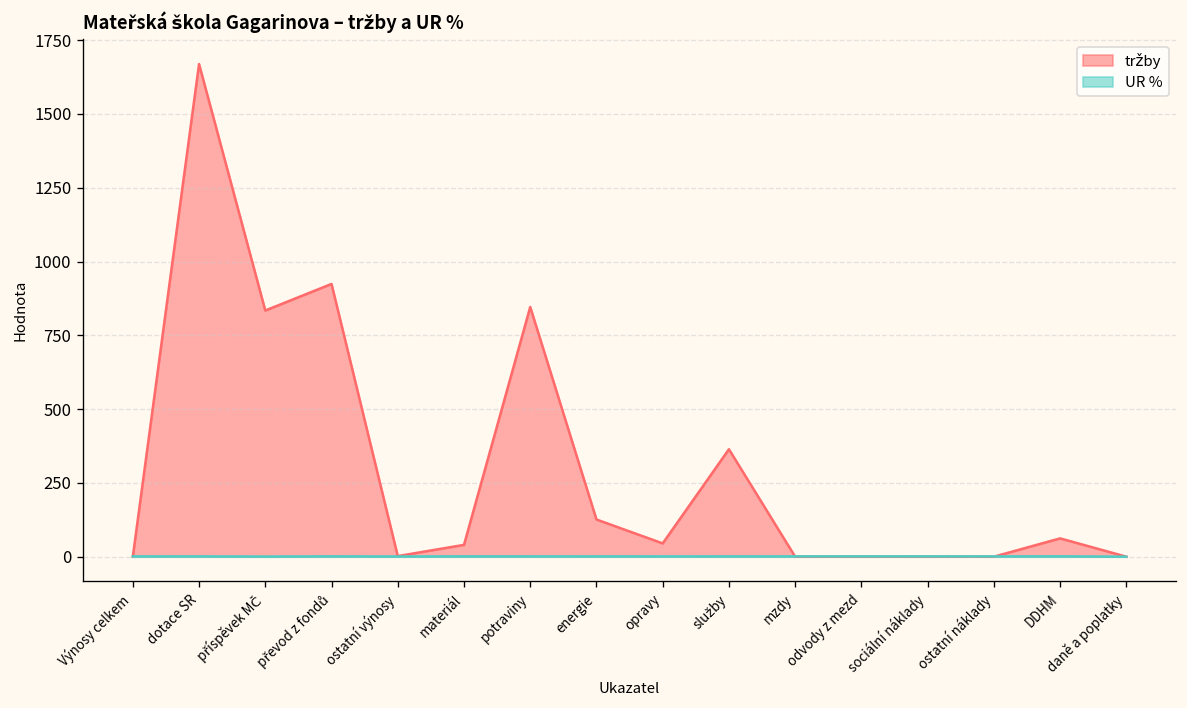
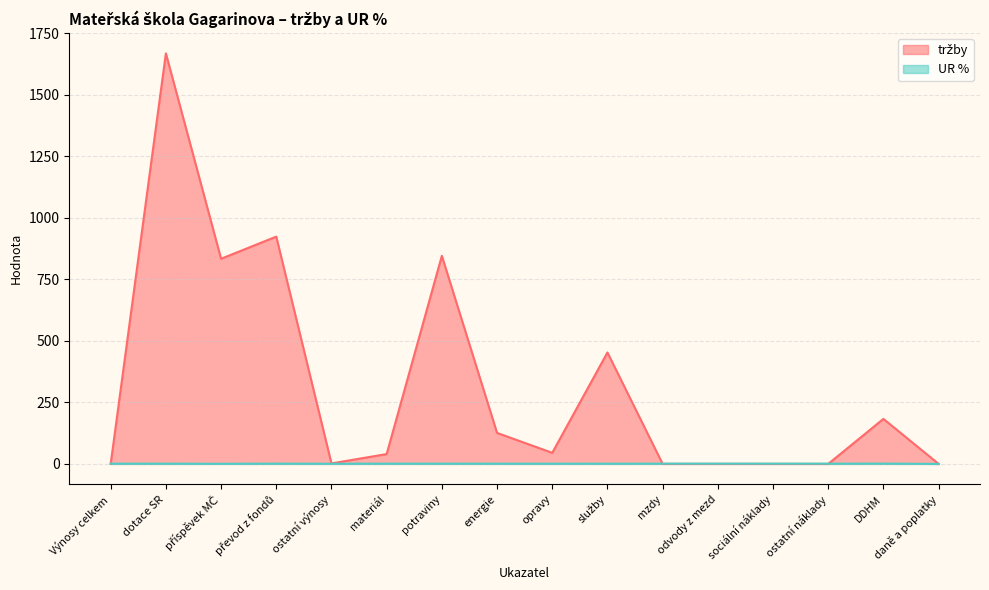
tržby, služby: 360 -> 450
tržby, DDHM: 60 -> 180
